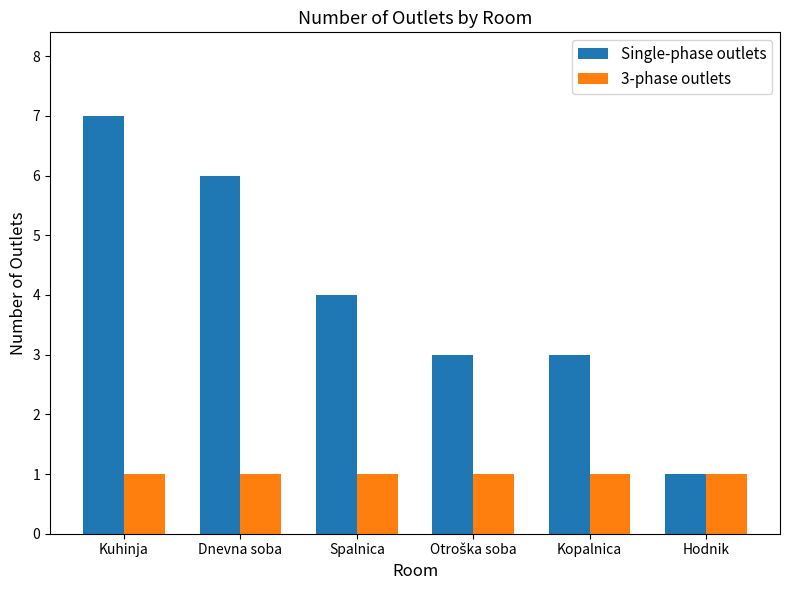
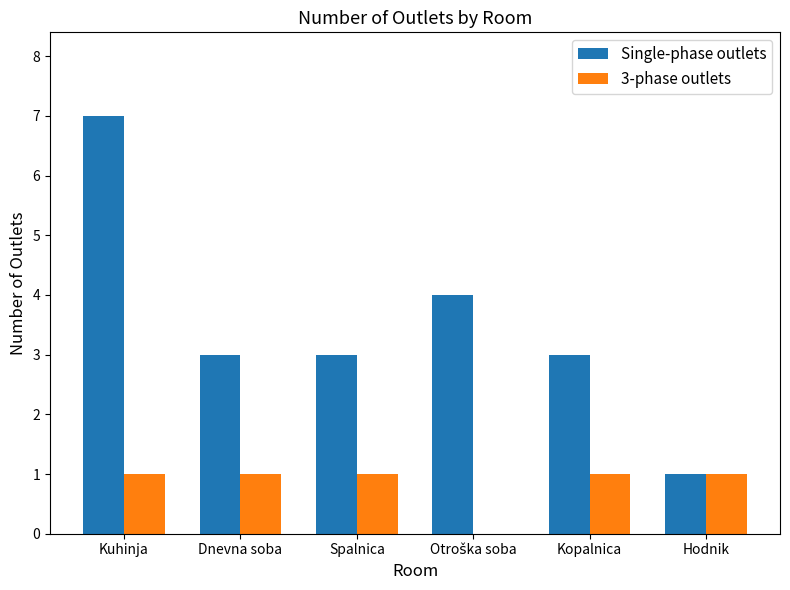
Single-phase outlets, Dnevna soba: 6 -> 3
Single-phase outlets, Spalnica: 4 -> 3
Single-phase outlets, Otroška soba: 3 -> 4
3-phase outlets, Otroška soba: 1 -> 0
